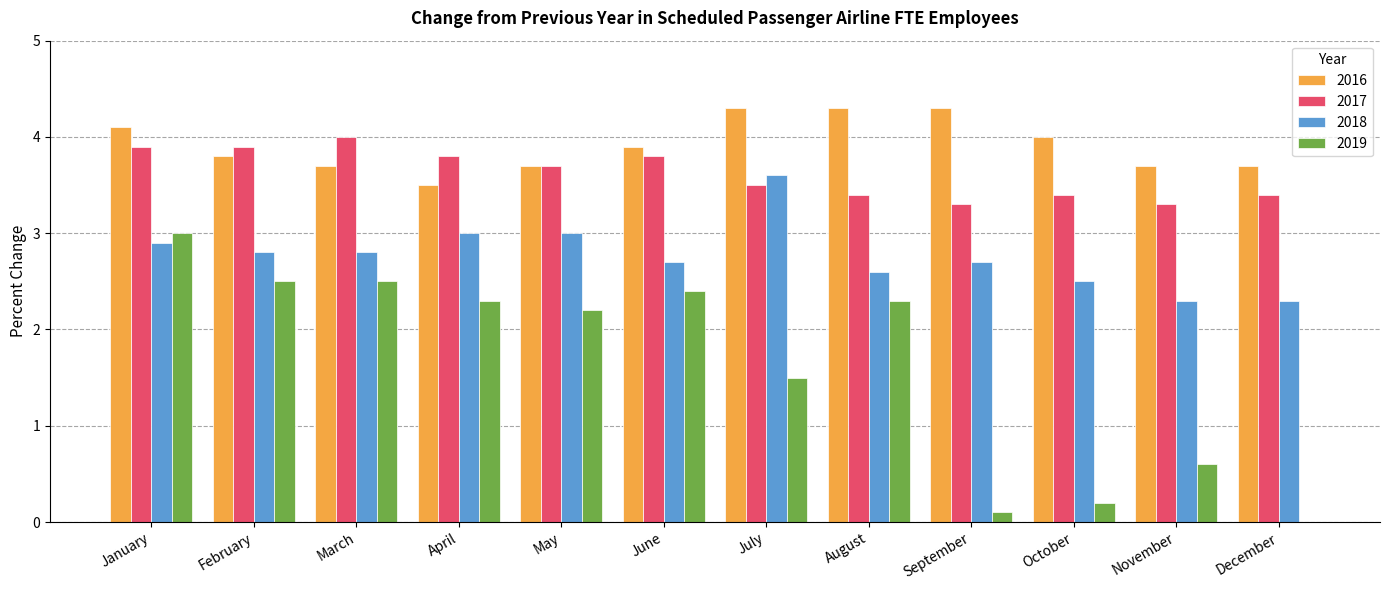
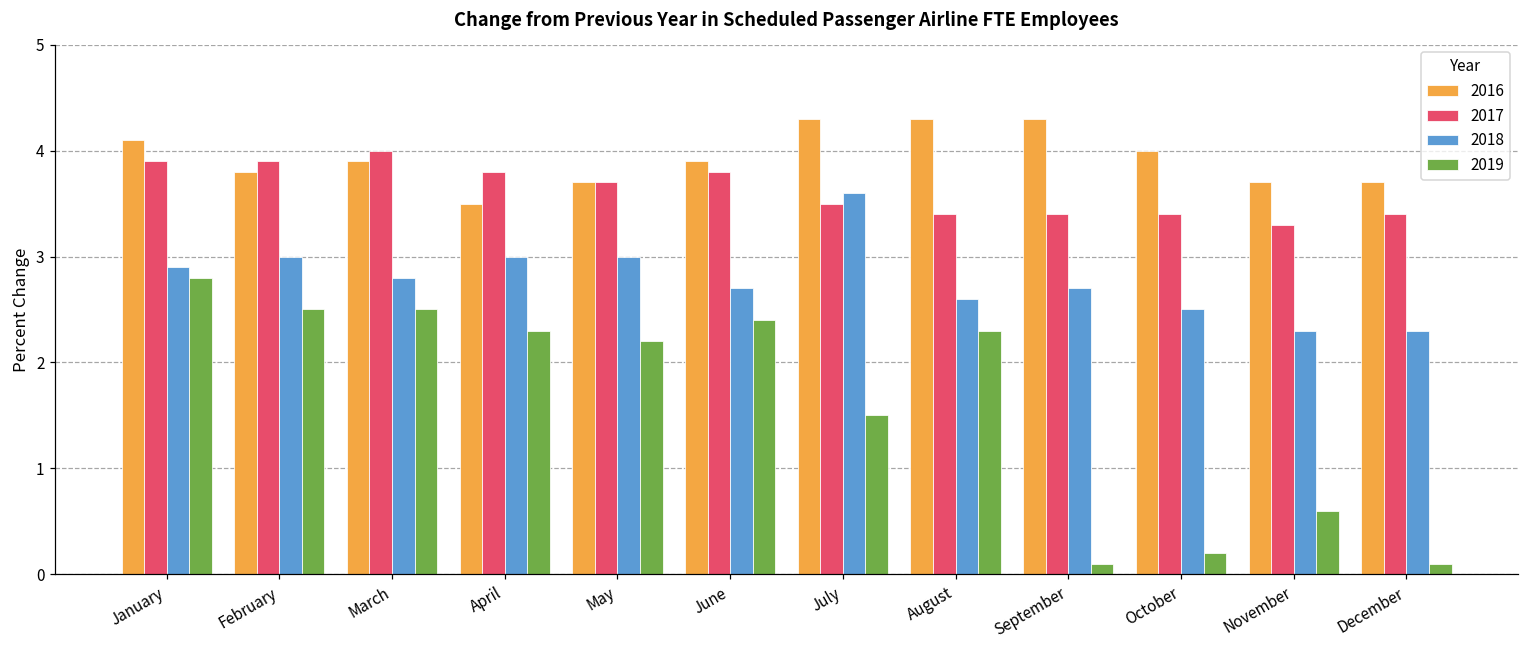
2019, January: 3.0 -> 2.8
2018, February: 2.8 -> 3.0
2016, March: 3.7 -> 3.9
2017, September: 3.3 -> 3.4
2019, December: 0.0 -> 0.1
